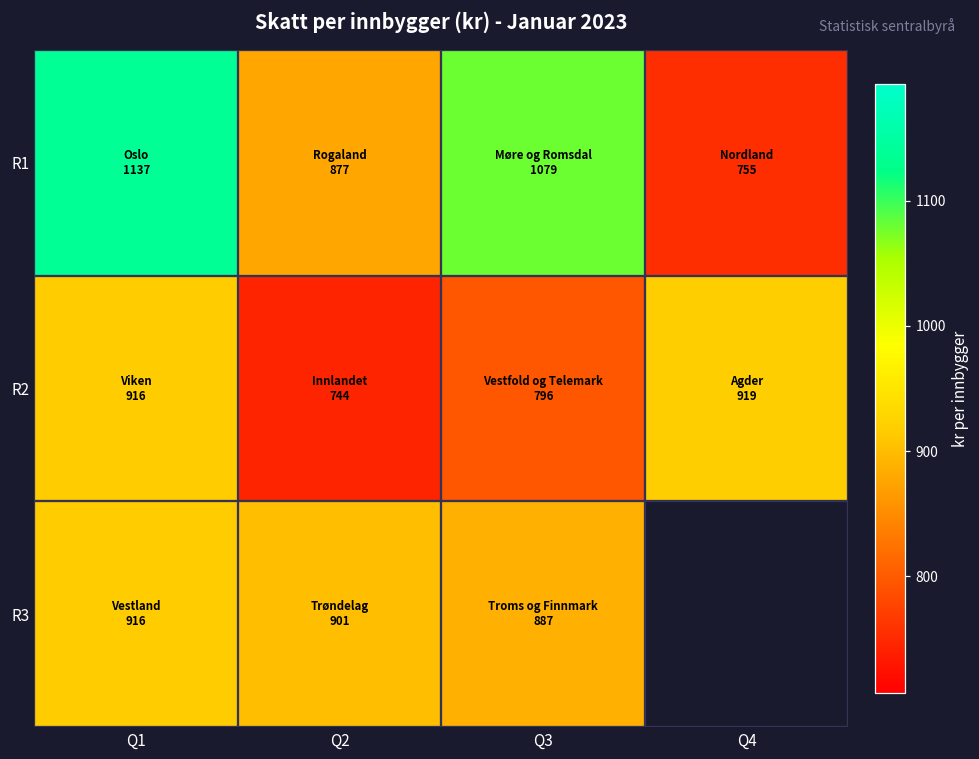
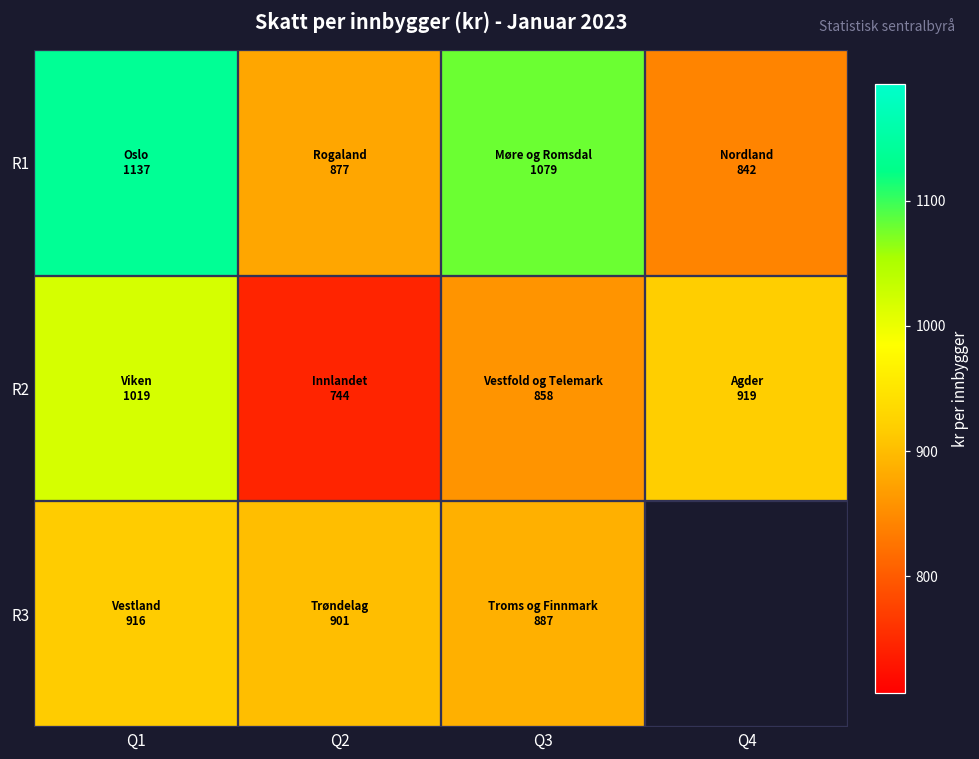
R1, Q4: 755 -> 842
R2, Q1: 916 -> 1019
R2, Q3: 796 -> 858
